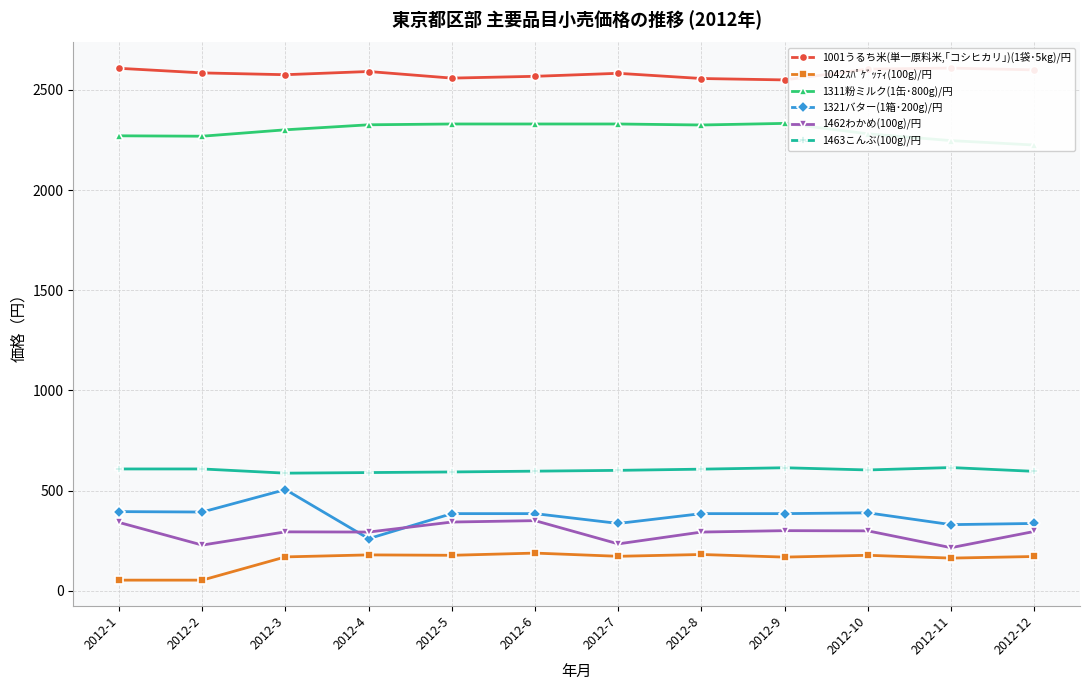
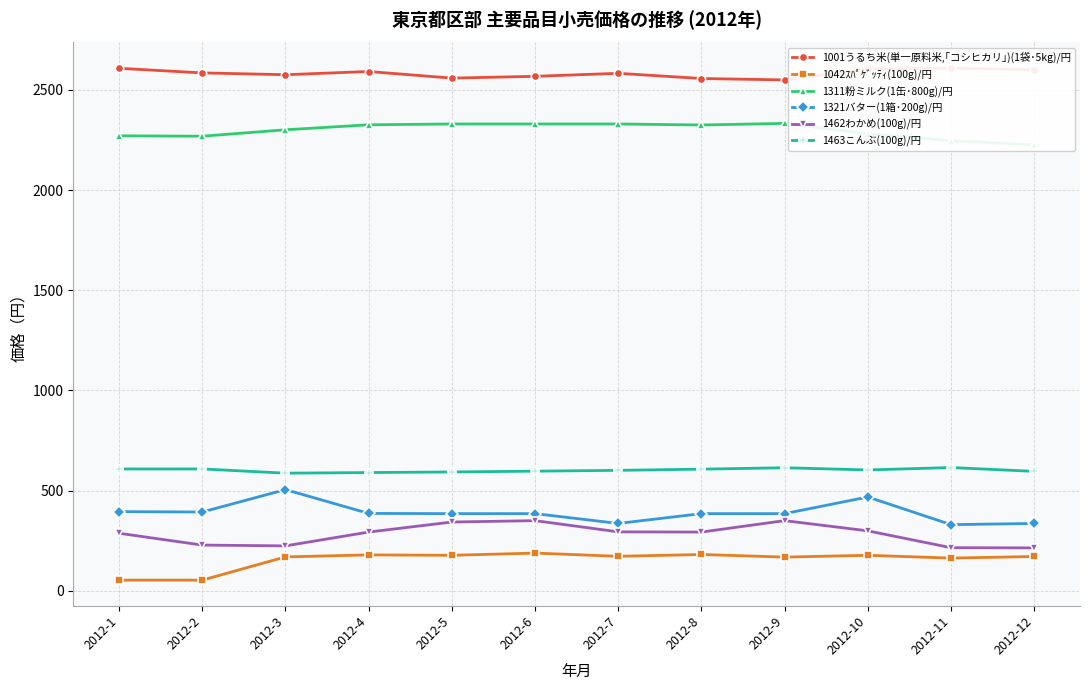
1462わかめ(100g)/円, 2012-1: 340 -> 290
1462わかめ(100g)/円, 2012-3: 290 -> 220
1321バター(1箱･200g)/円, 2012-4: 260 -> 390
1462わかめ(100g)/円, 2012-7: 230 -> 290
1462わかめ(100g)/円, 2012-9: 300 -> 350
1321バター(1箱･200g)/円, 2012-10: 390 -> 470
1462わかめ(100g)/円, 2012-12: 300 -> 210
